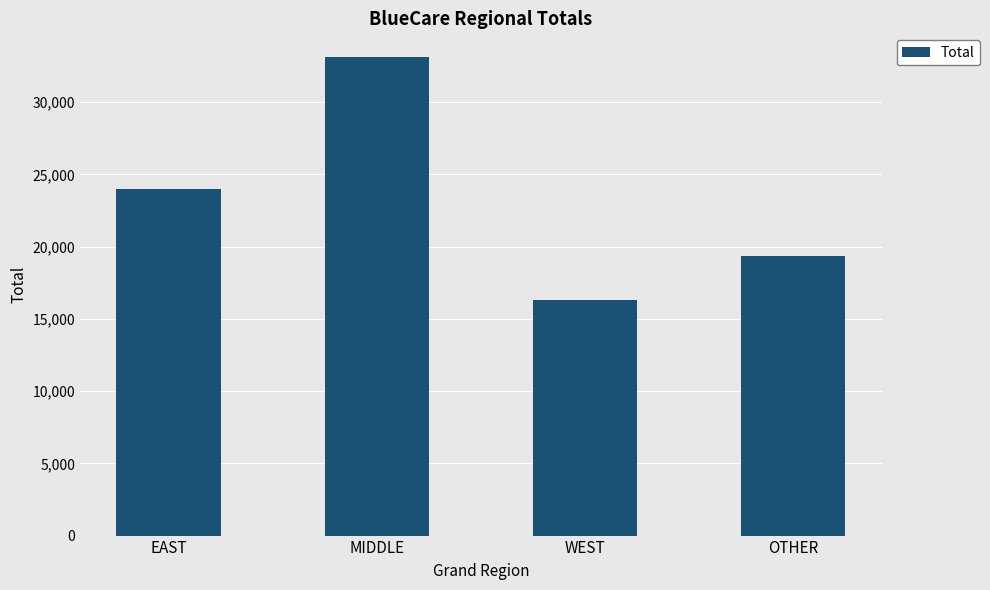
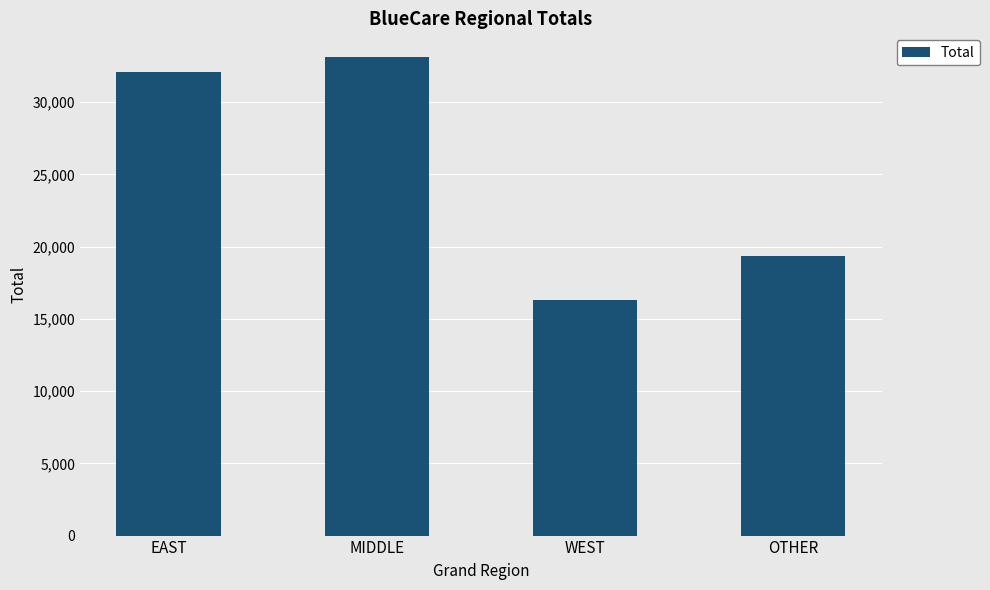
EAST: 24,000 -> 32,100
